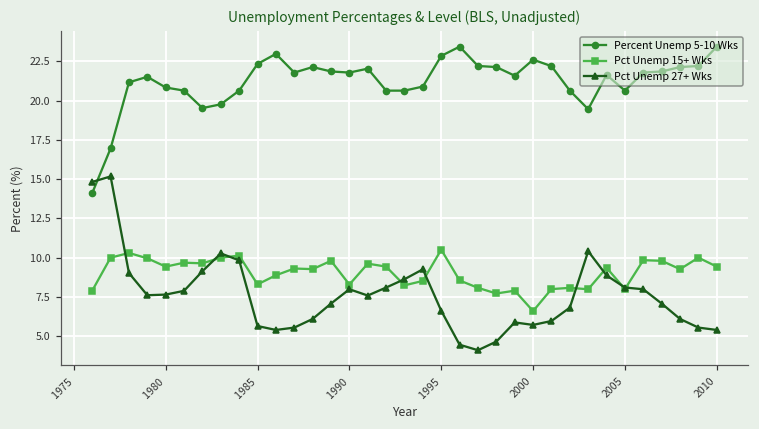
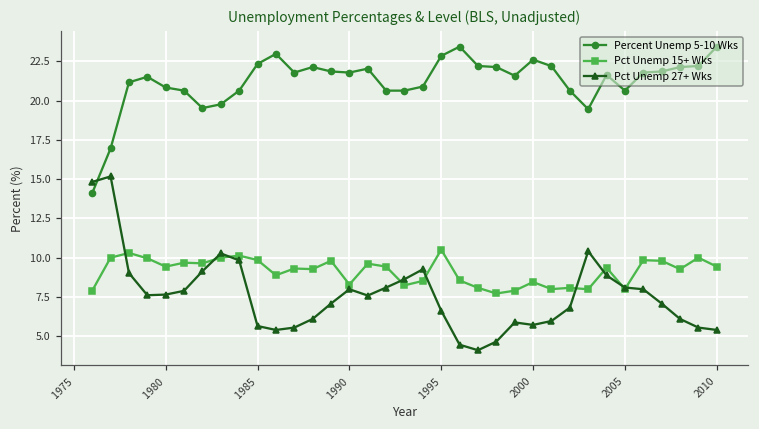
Pct Unemp 15+ Wks, 1985: 8.3 -> 9.9
Pct Unemp 15+ Wks, 2000: 6.6 -> 8.5
